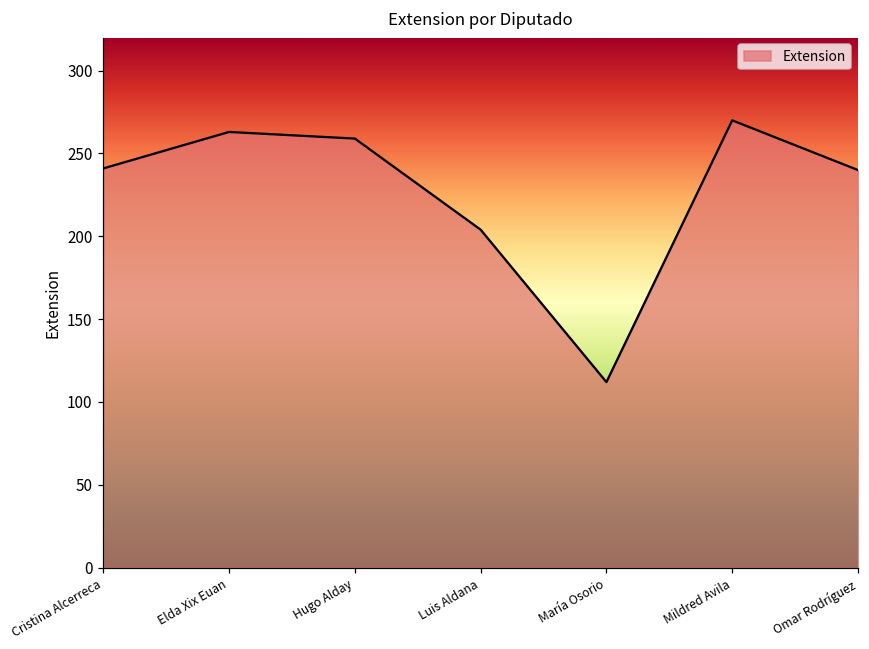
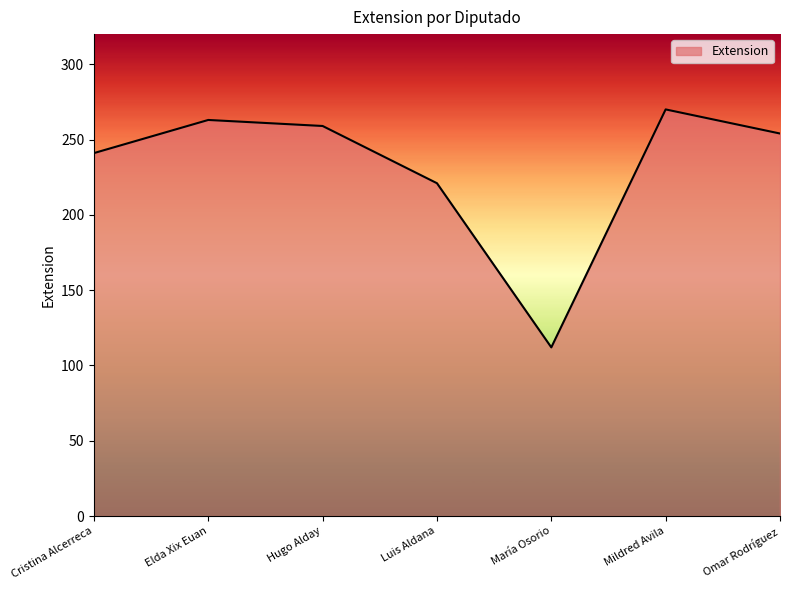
Luis Aldana: 204 -> 221
Omar Rodríguez: 240 -> 254
